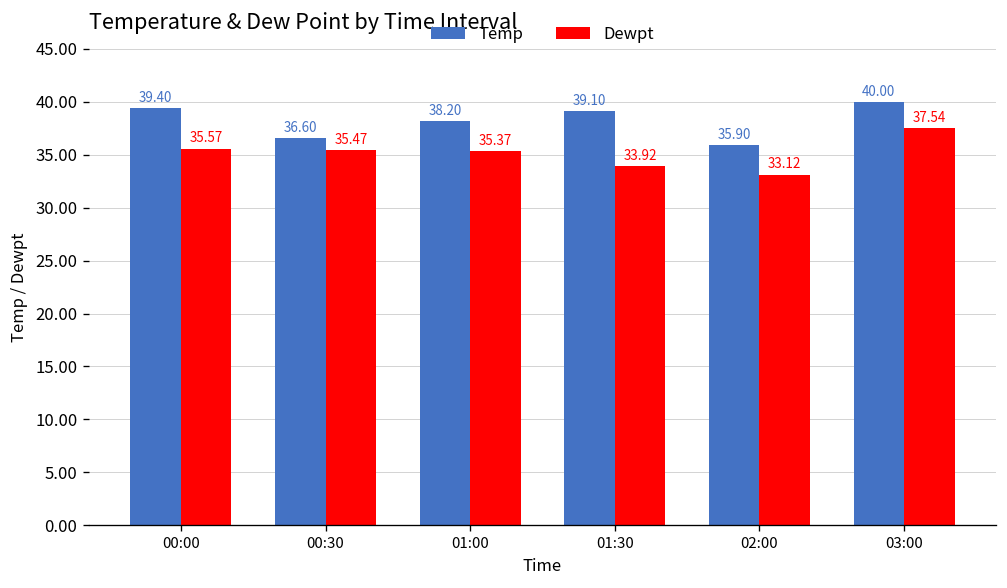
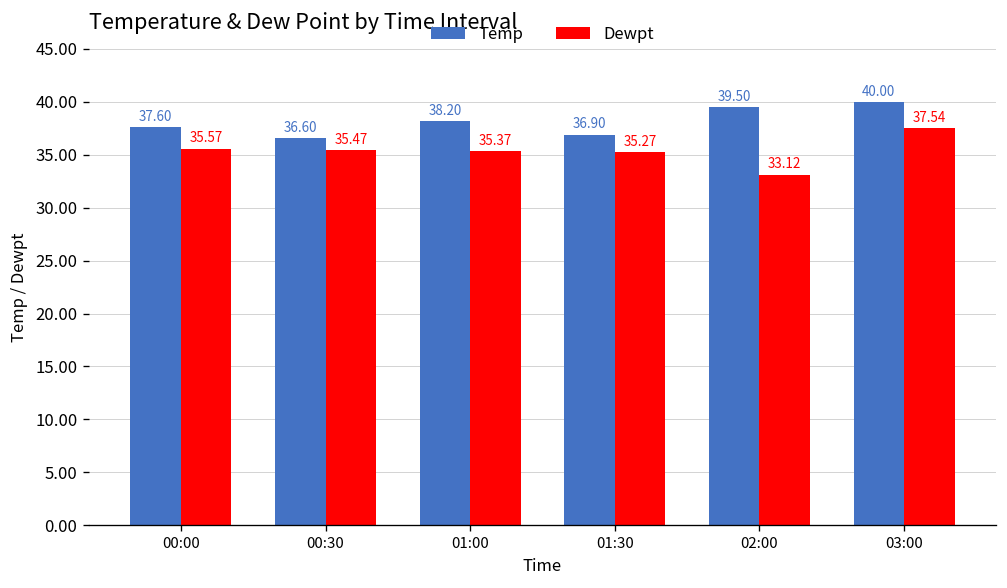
Temp, 00:00: 39.40 -> 37.60
Temp, 01:30: 39.10 -> 36.90
Dewpt, 01:30: 33.92 -> 35.27
Temp, 02:00: 35.90 -> 39.50
